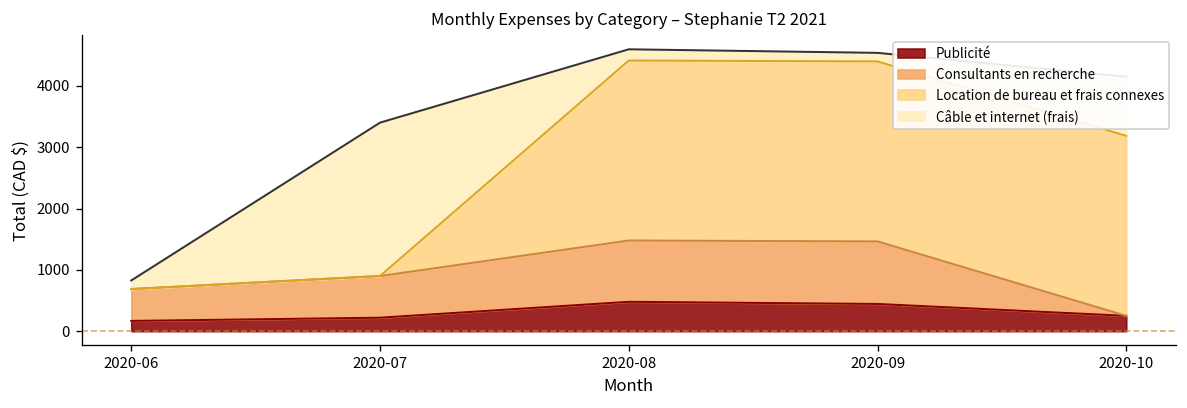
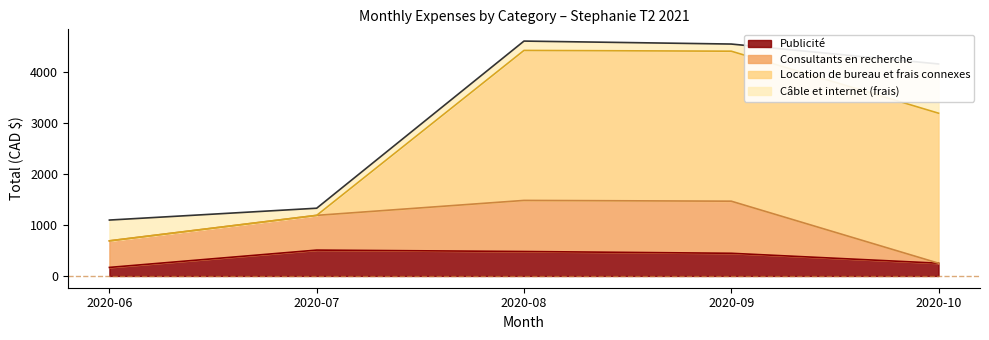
Câble et internet (frais), 2020-06: 100 -> 400
Publicité, 2020-07: 200 -> 500
Câble et internet (frais), 2020-07: 2500 -> 100
